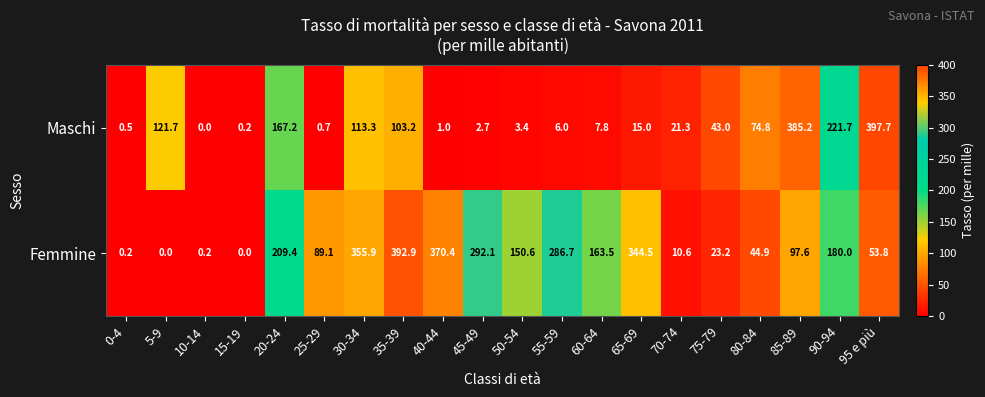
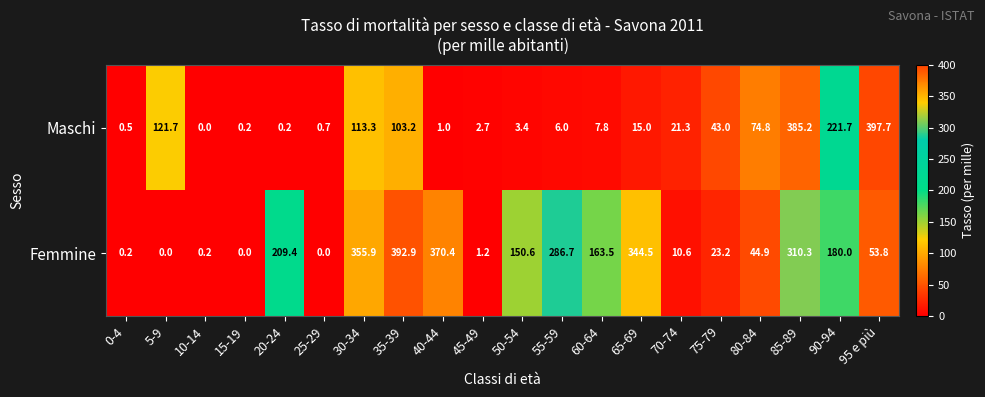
Maschi, 20-24: 167.2 -> 0.2
Femmine, 25-29: 89.1 -> 0.0
Femmine, 45-49: 292.1 -> 1.2
Femmine, 85-89: 97.6 -> 310.3
